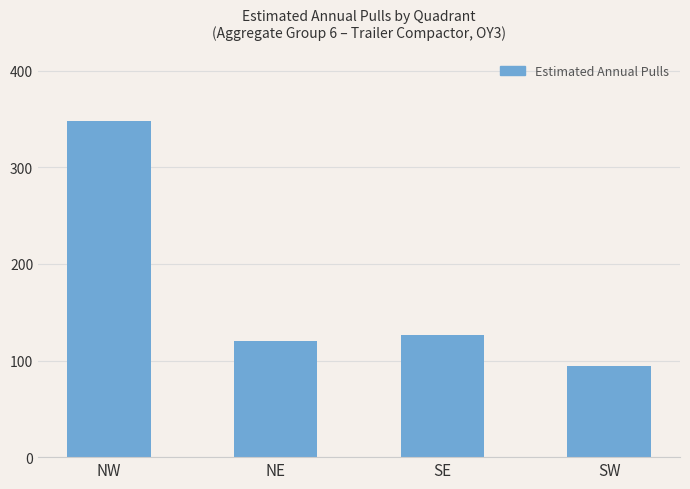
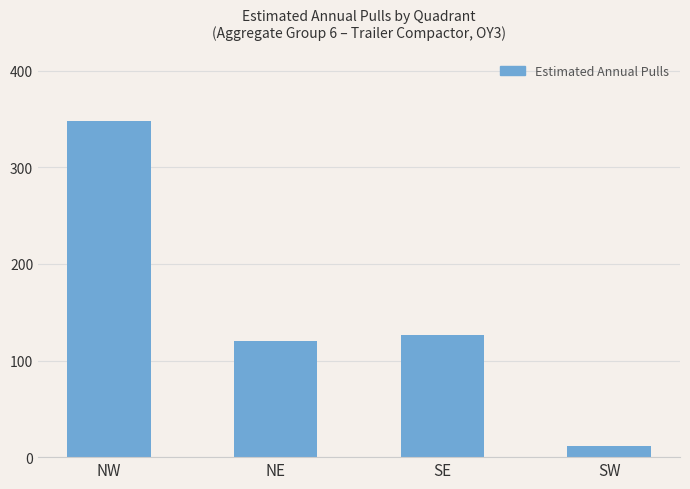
SW: 90 -> 10
